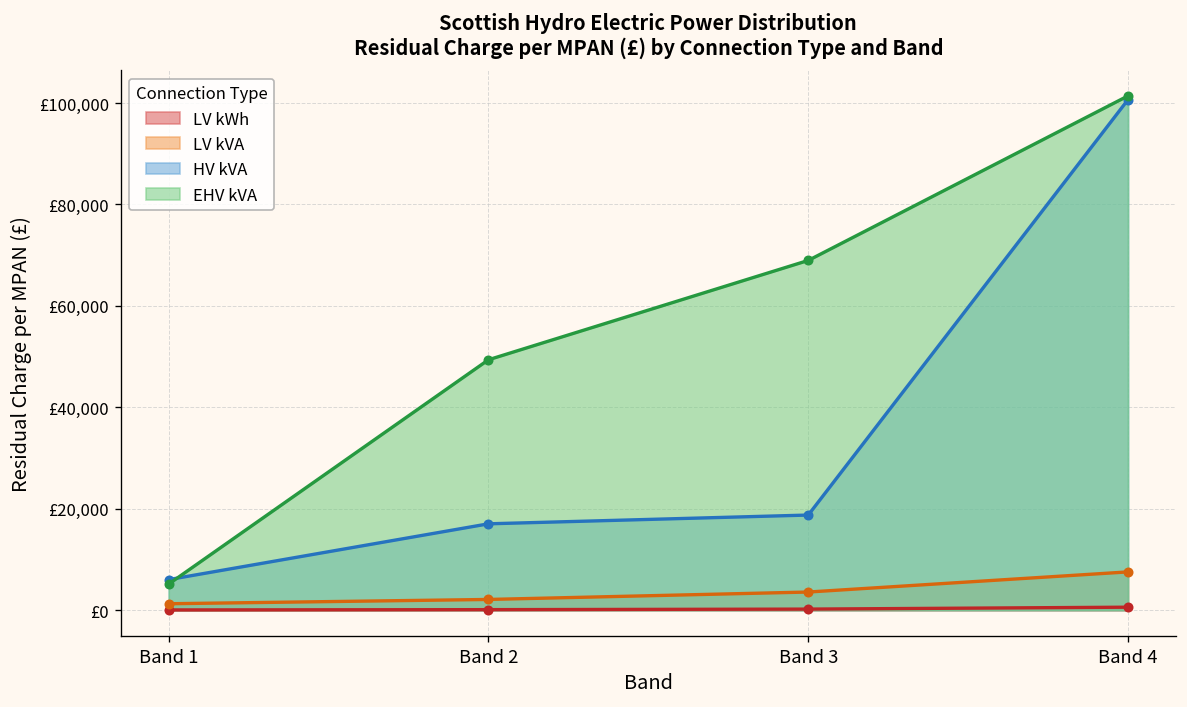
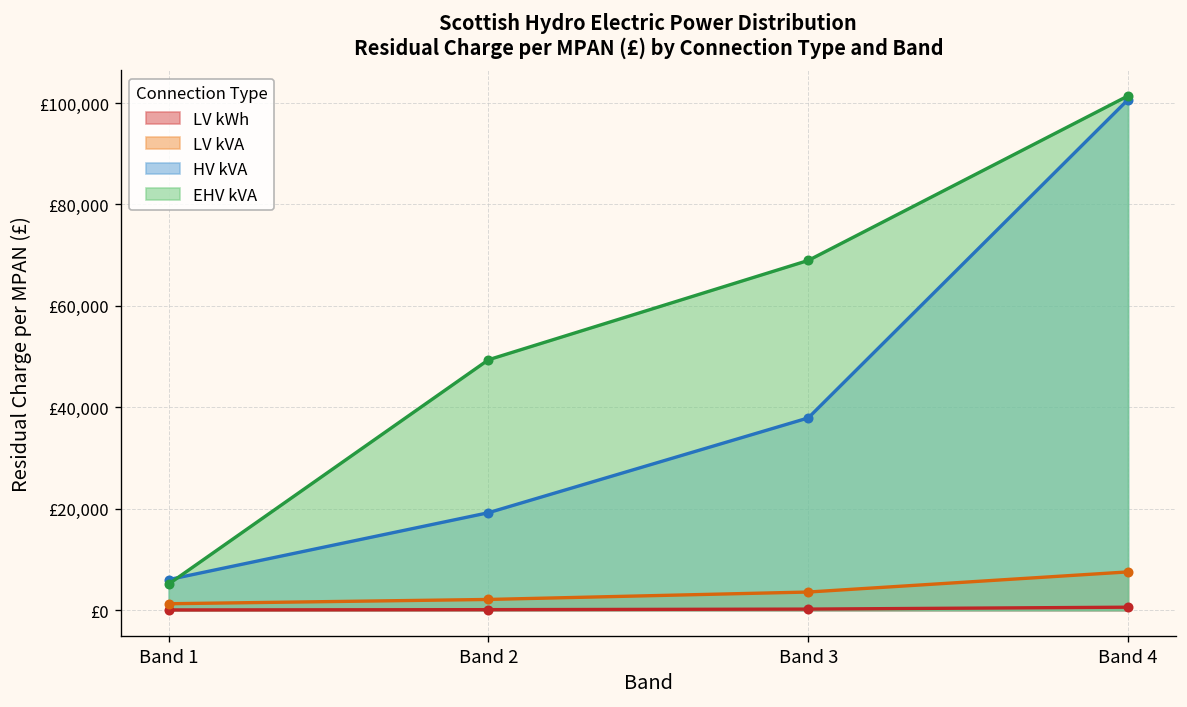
HV kVA, Band 2: £17,000 -> £19,000
HV kVA, Band 3: £19,000 -> £38,000
